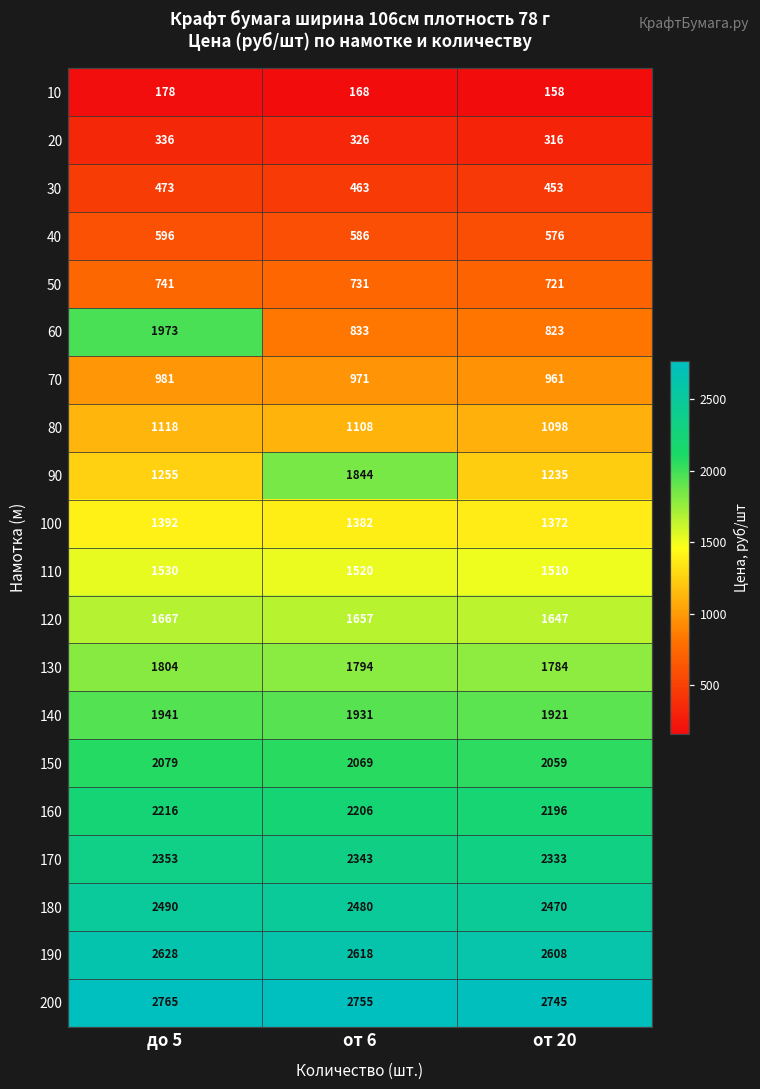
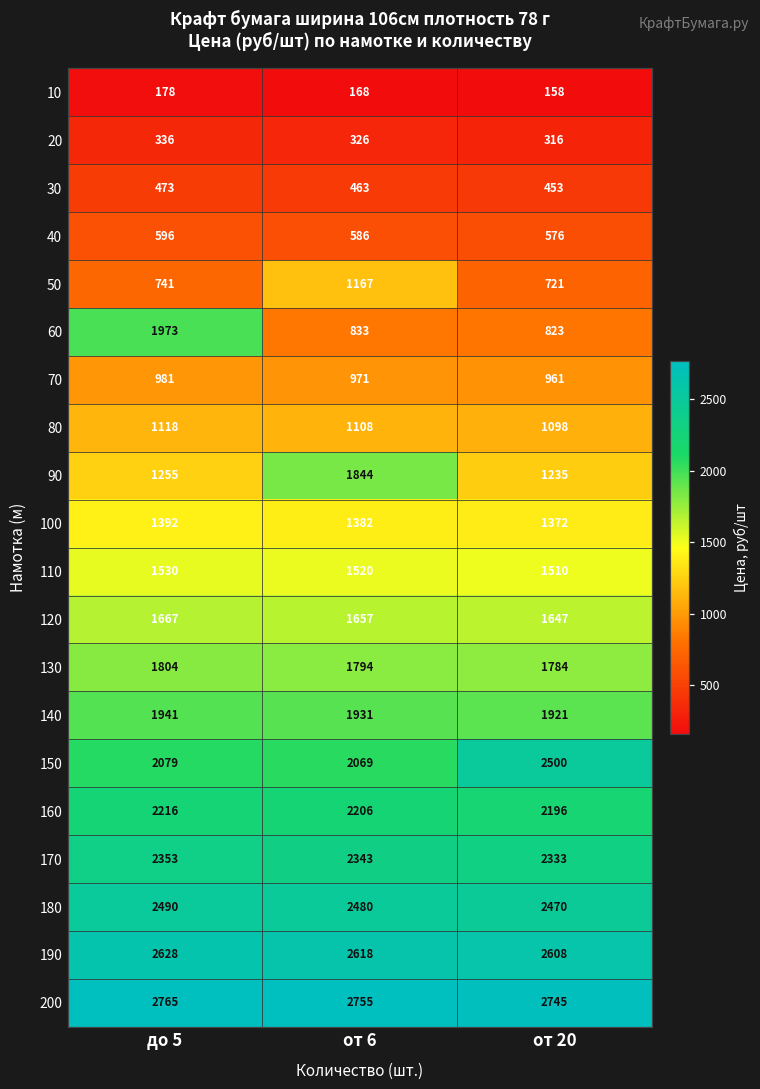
50, от 6: 731 -> 1167
150, от 20: 2059 -> 2500
